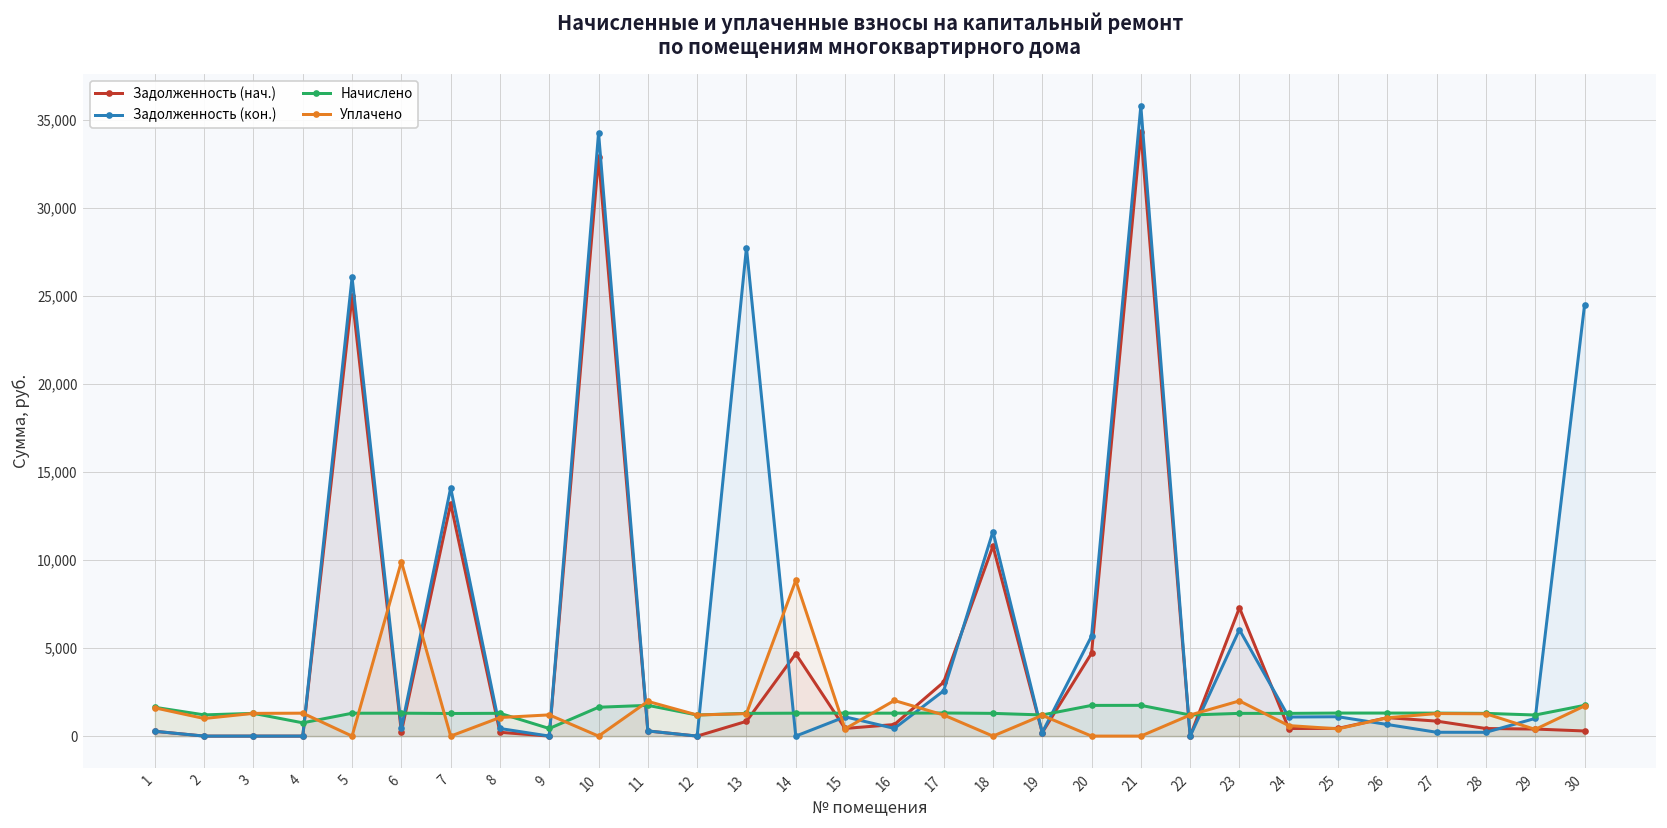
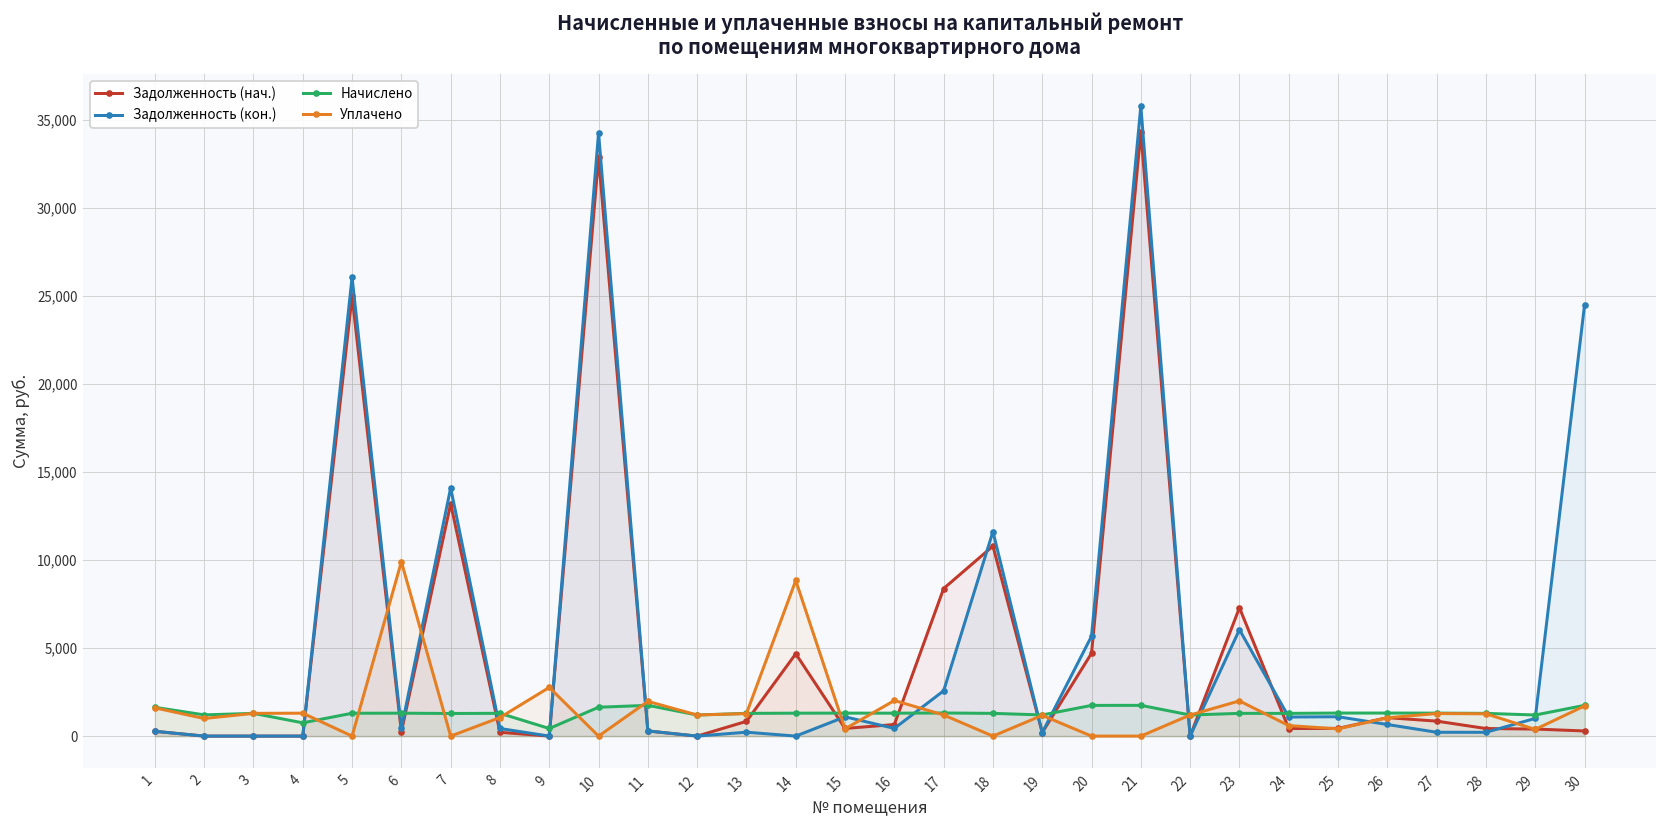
Уплачено, 9: 1,200 -> 2,800
Задолженность (кон.), 13: 27,800 -> 200
Задолженность (нач.), 17: 3,100 -> 8,400
